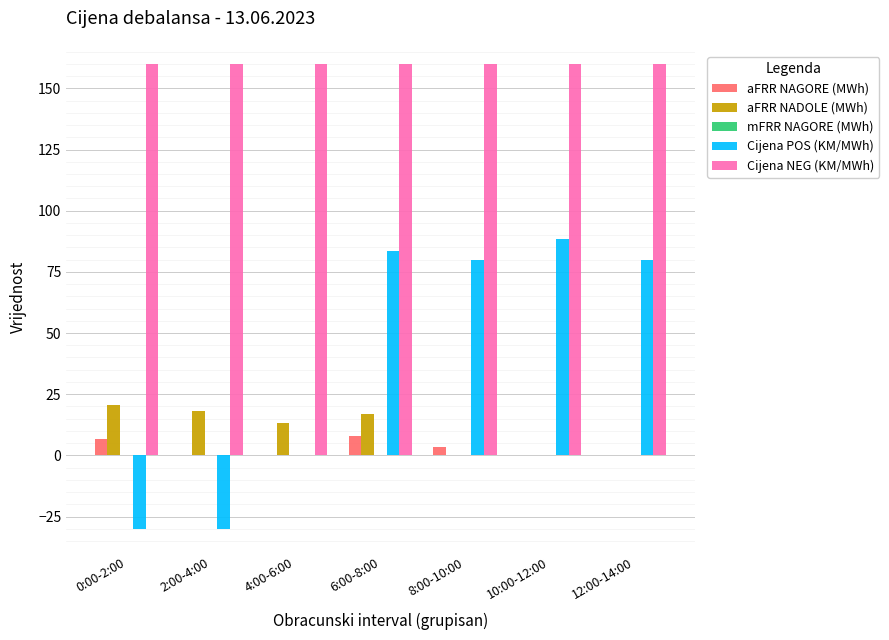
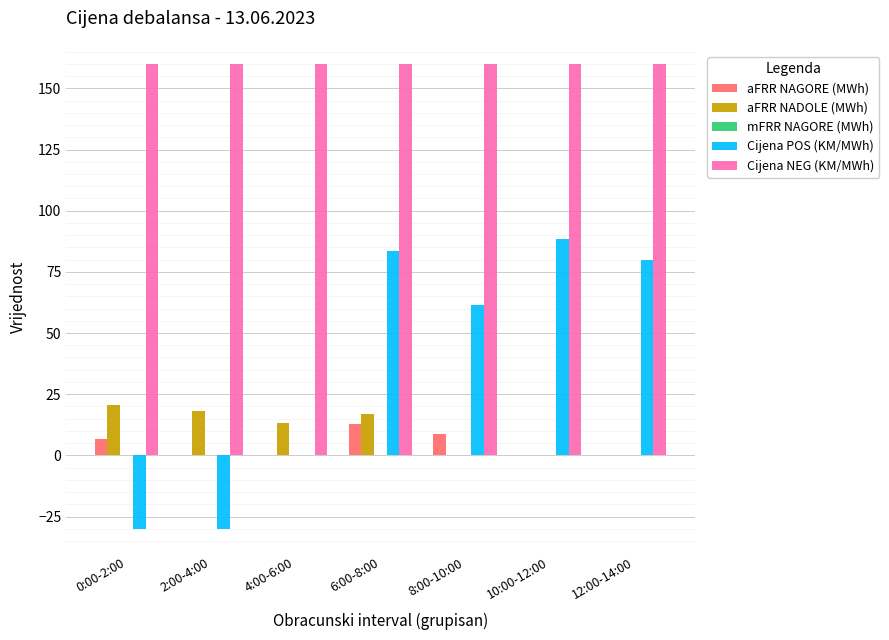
aFRR NAGORE (MWh), 6:00-8:00: 8 -> 13
aFRR NAGORE (MWh), 8:00-10:00: 3 -> 9
Cijena POS (KM/MWh), 8:00-10:00: 80 -> 62
